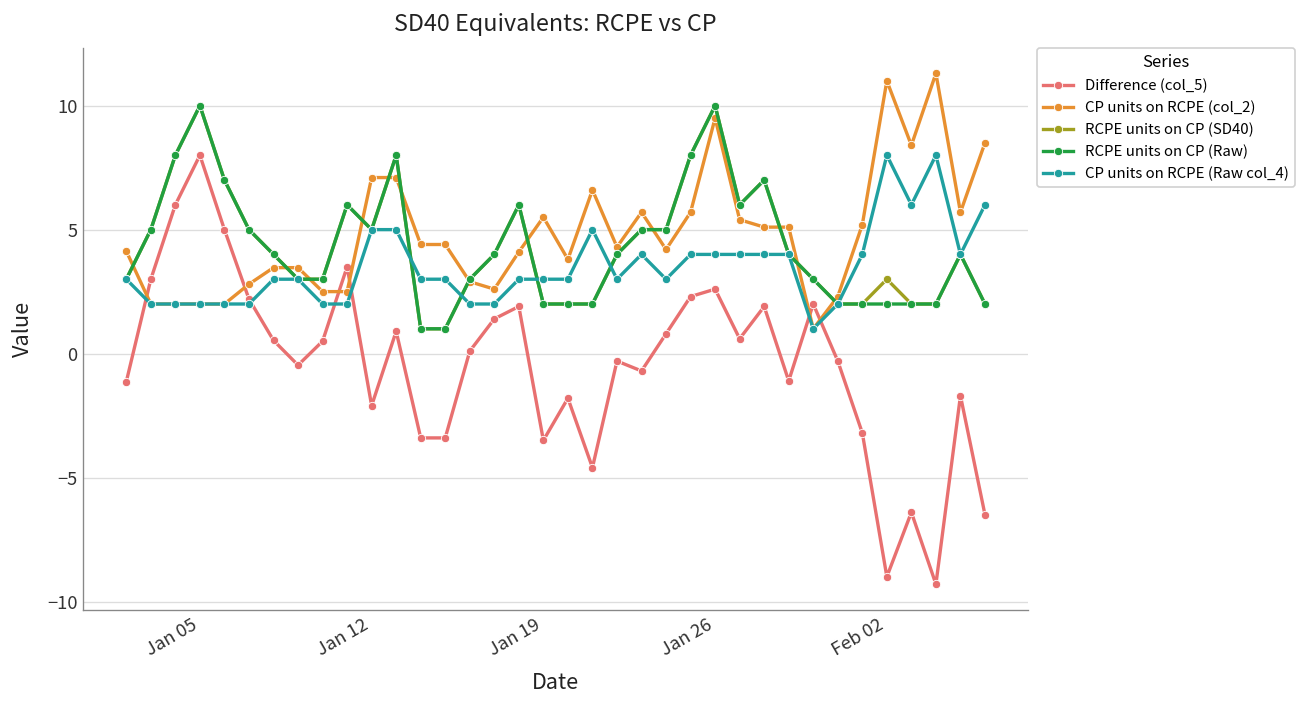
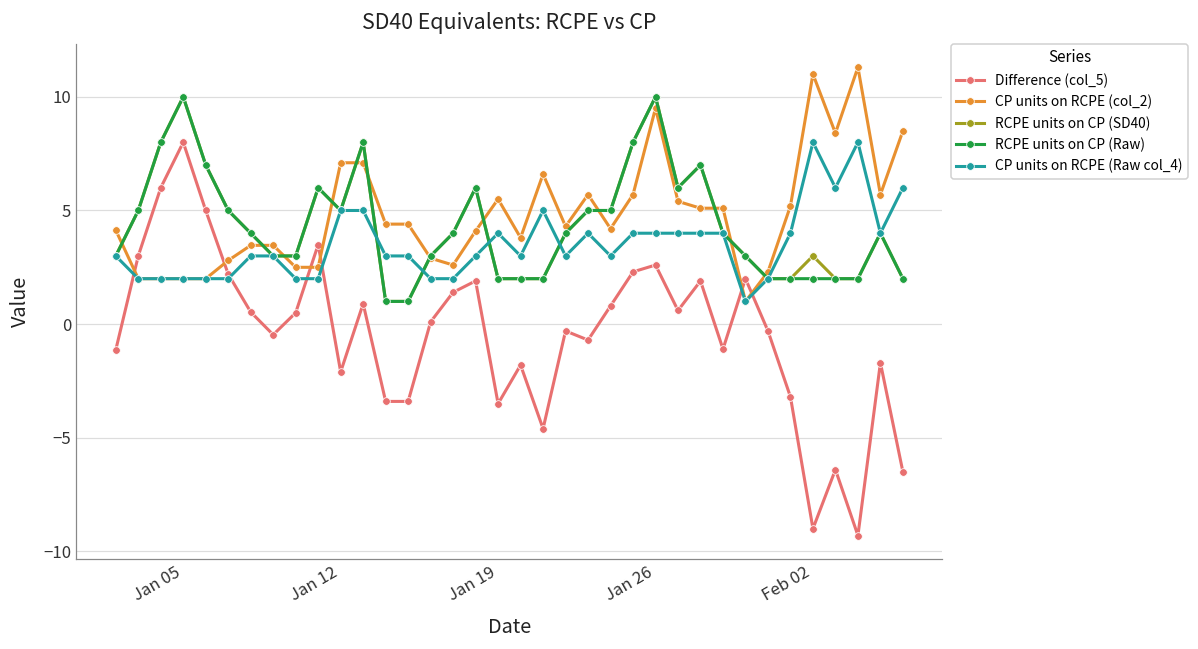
CP units on RCPE (Raw col_4), Jan 19: 3 -> 4
